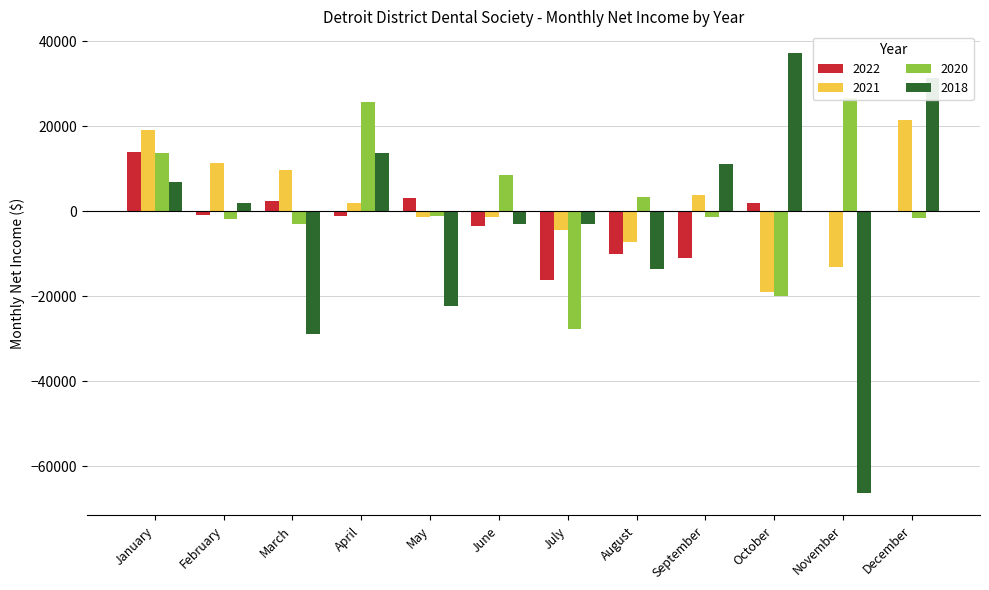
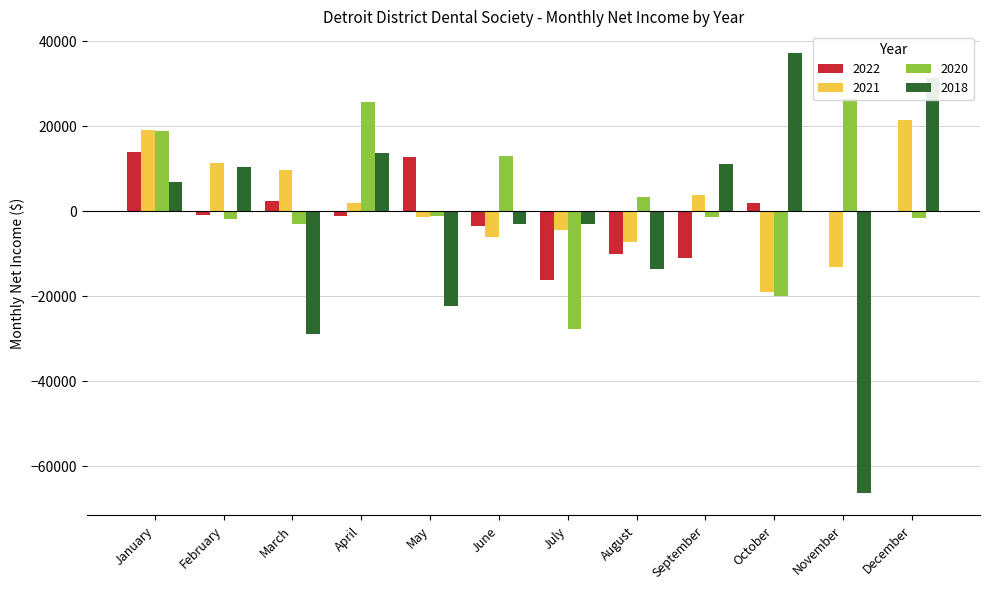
2020, January: 14000 -> 19000
2018, February: 2000 -> 10000
2022, May: 3000 -> 13000
2021, June: -1000 -> -6000
2020, June: 8000 -> 13000
